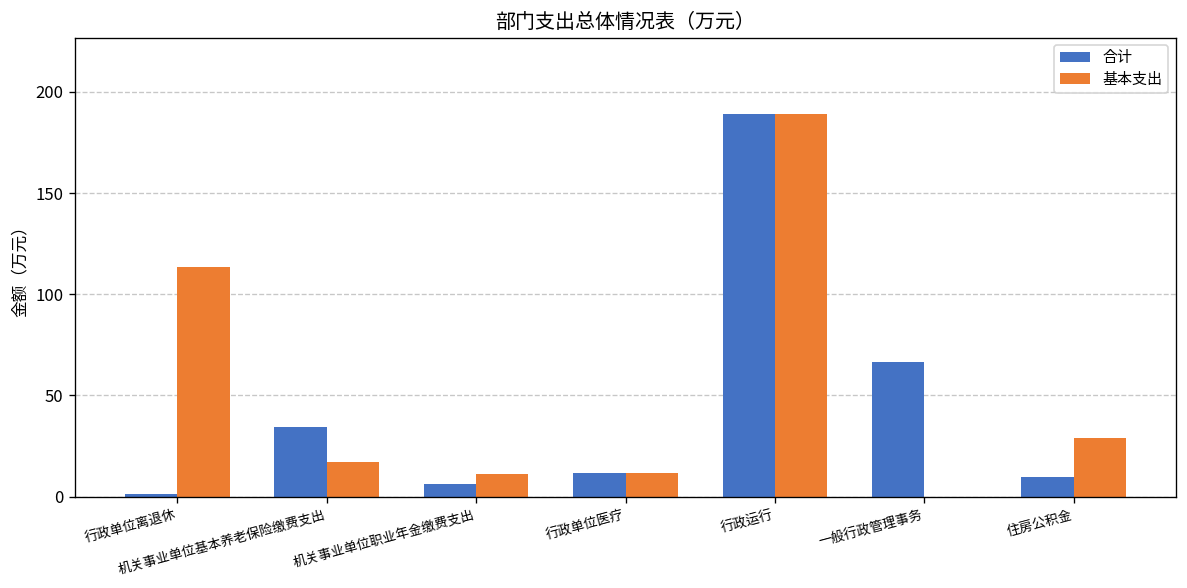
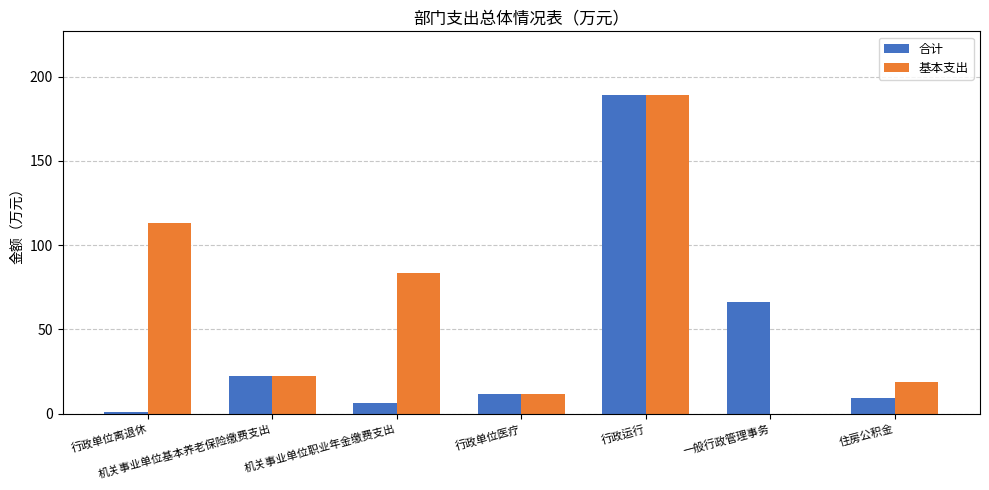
合计, 机关事业单位基本养老保险缴费支出: 35 -> 23
基本支出, 机关事业单位基本养老保险缴费支出: 17 -> 23
基本支出, 机关事业单位职业年金缴费支出: 11 -> 84
基本支出, 住房公积金: 29 -> 19
